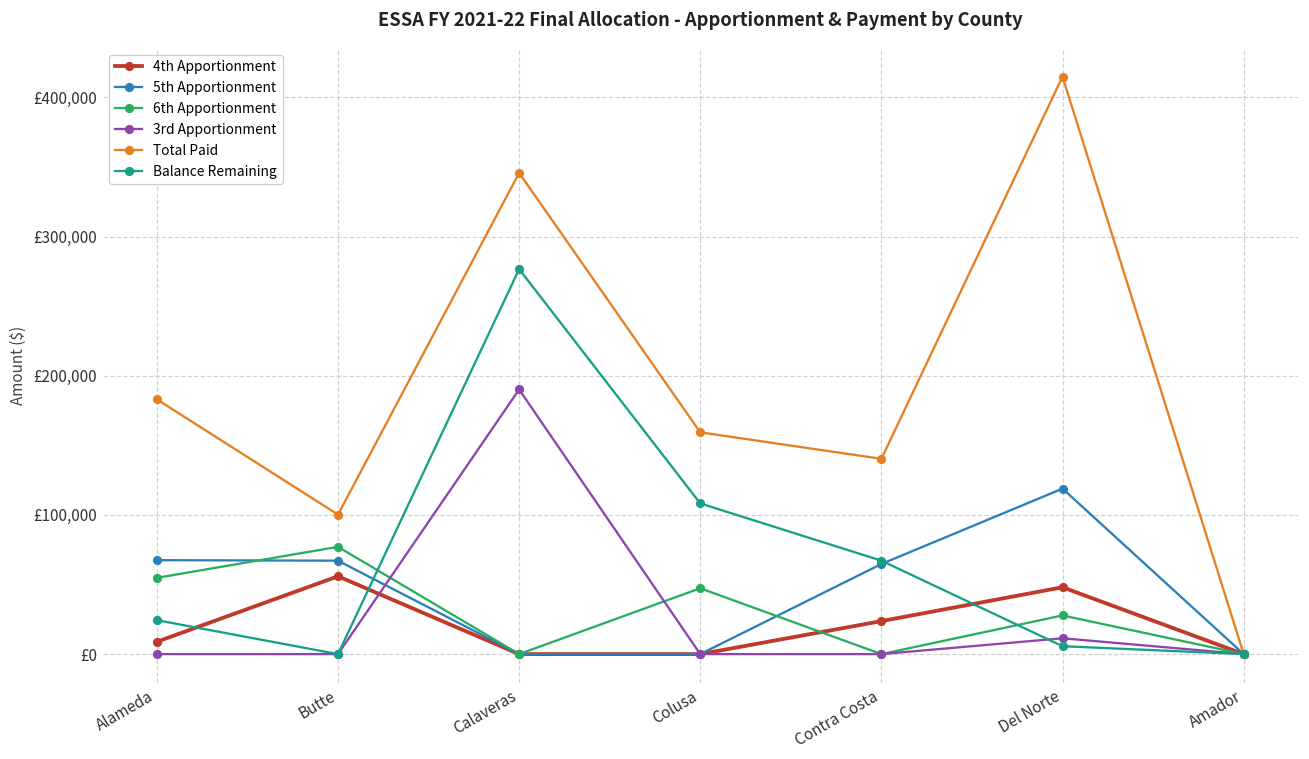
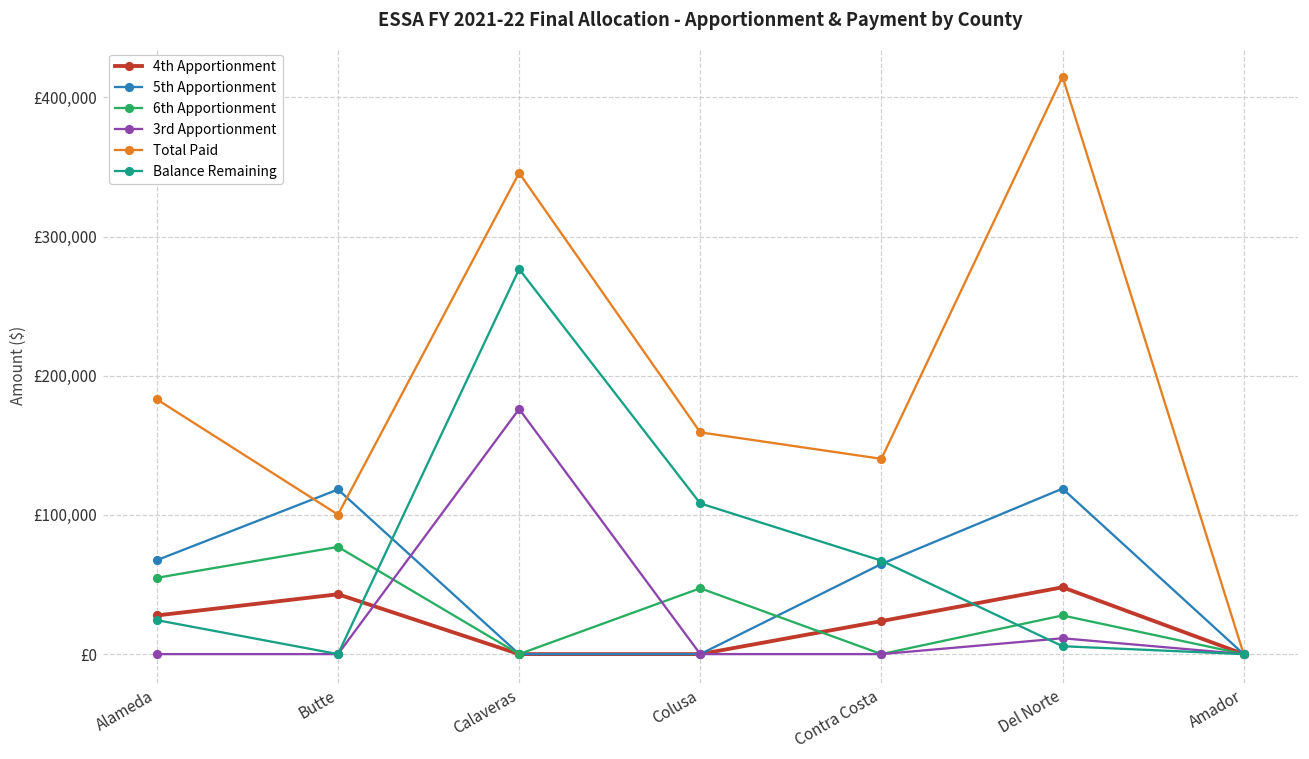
4th Apportionment, Alameda: £9,000 -> £28,000
4th Apportionment, Butte: £56,000 -> £43,000
5th Apportionment, Butte: £67,000 -> £118,000
3rd Apportionment, Calaveras: £190,000 -> £176,000
